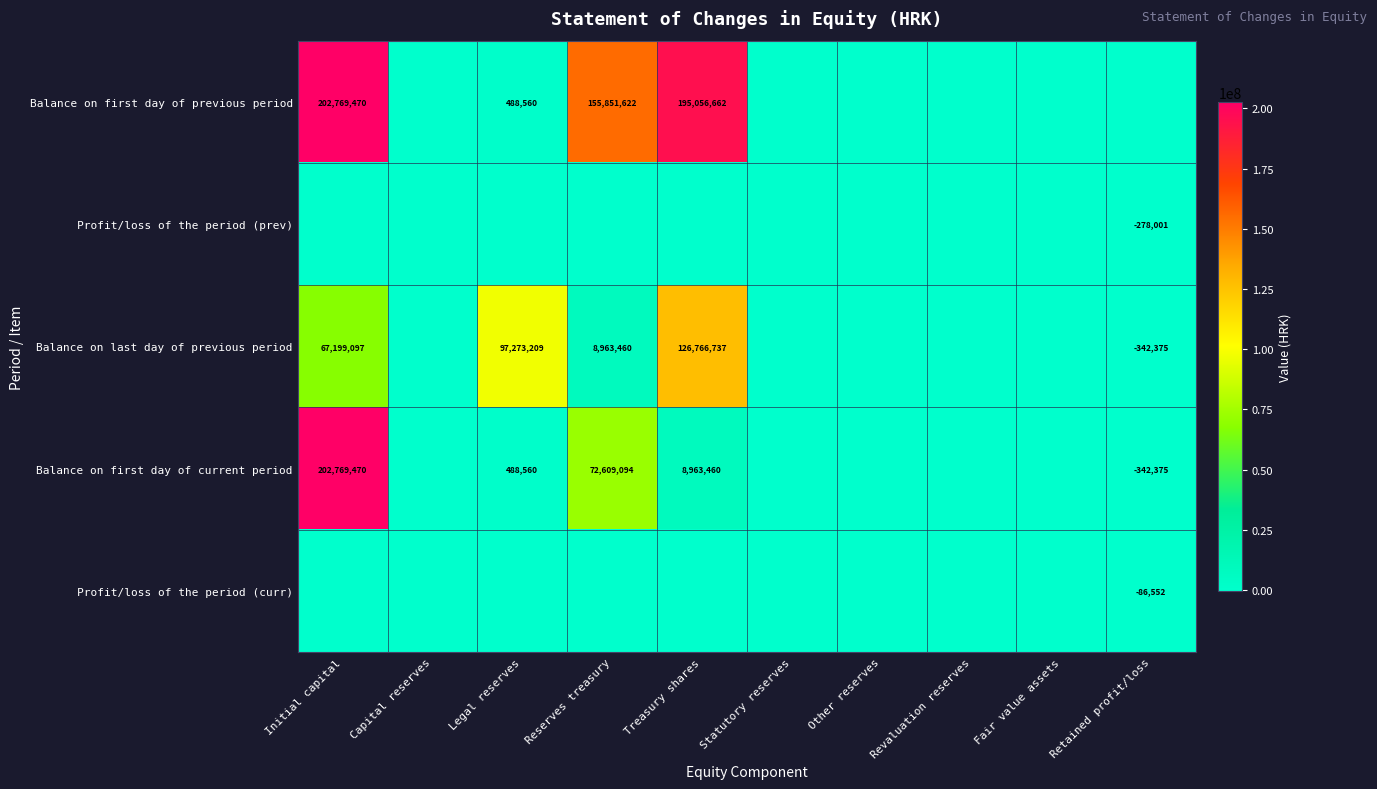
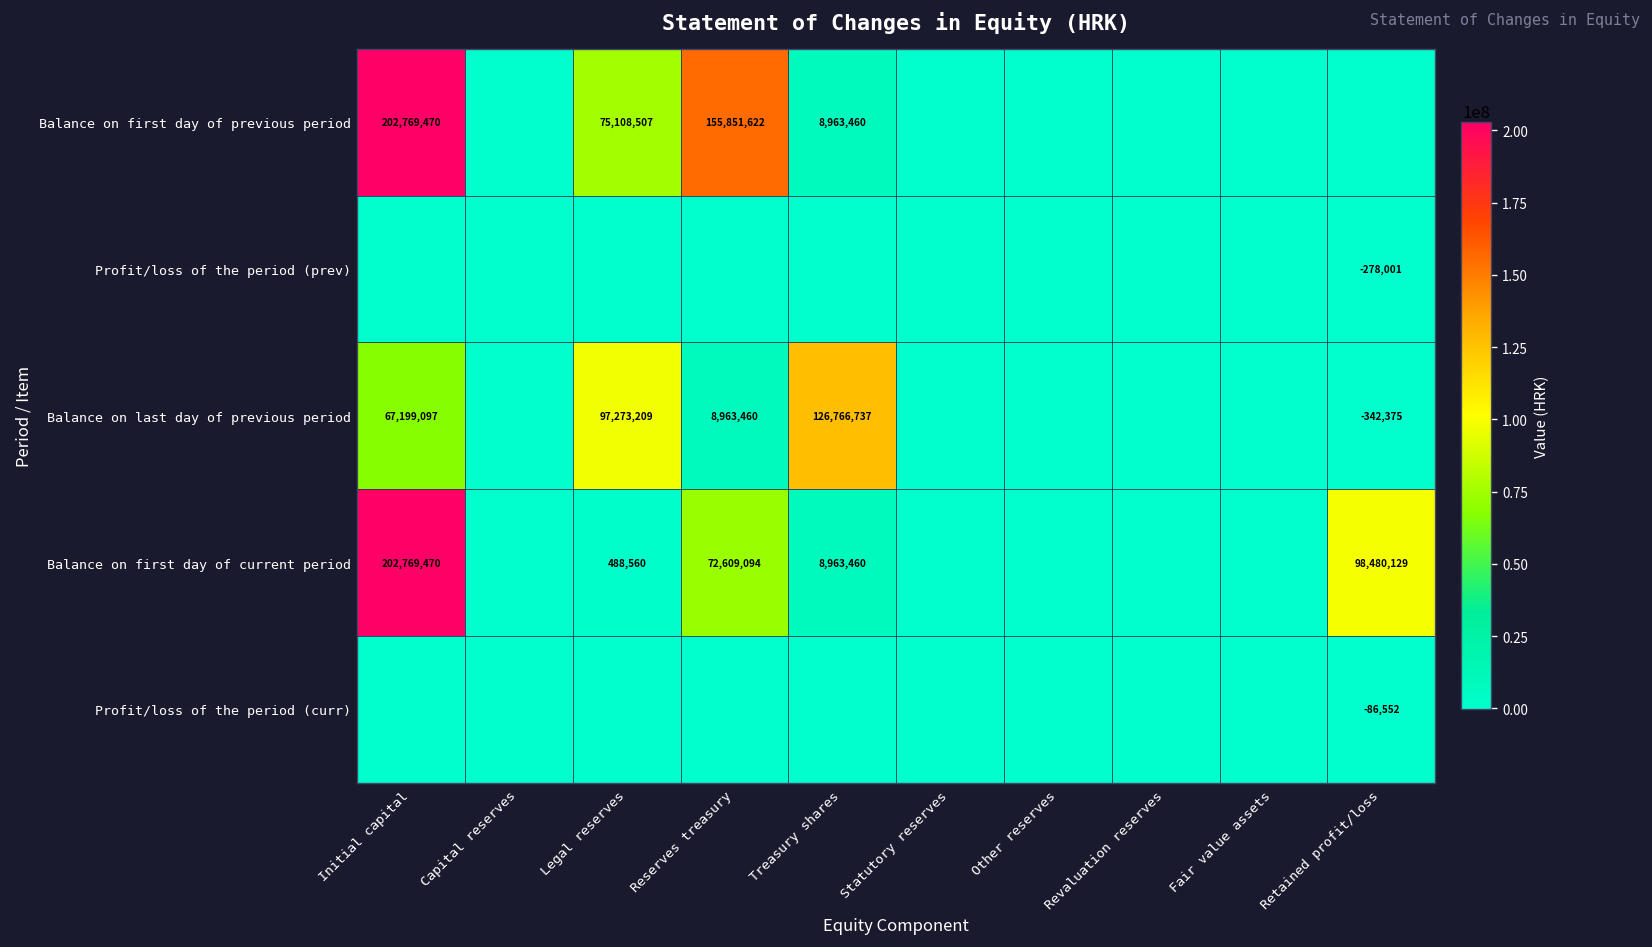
Balance on first day of previous period, Legal reserves: 488,560 -> 75,108,507
Balance on first day of previous period, Treasury shares: 195,056,662 -> 8,963,460
Balance on first day of current period, Retained profit/loss: -342,375 -> 98,480,129
